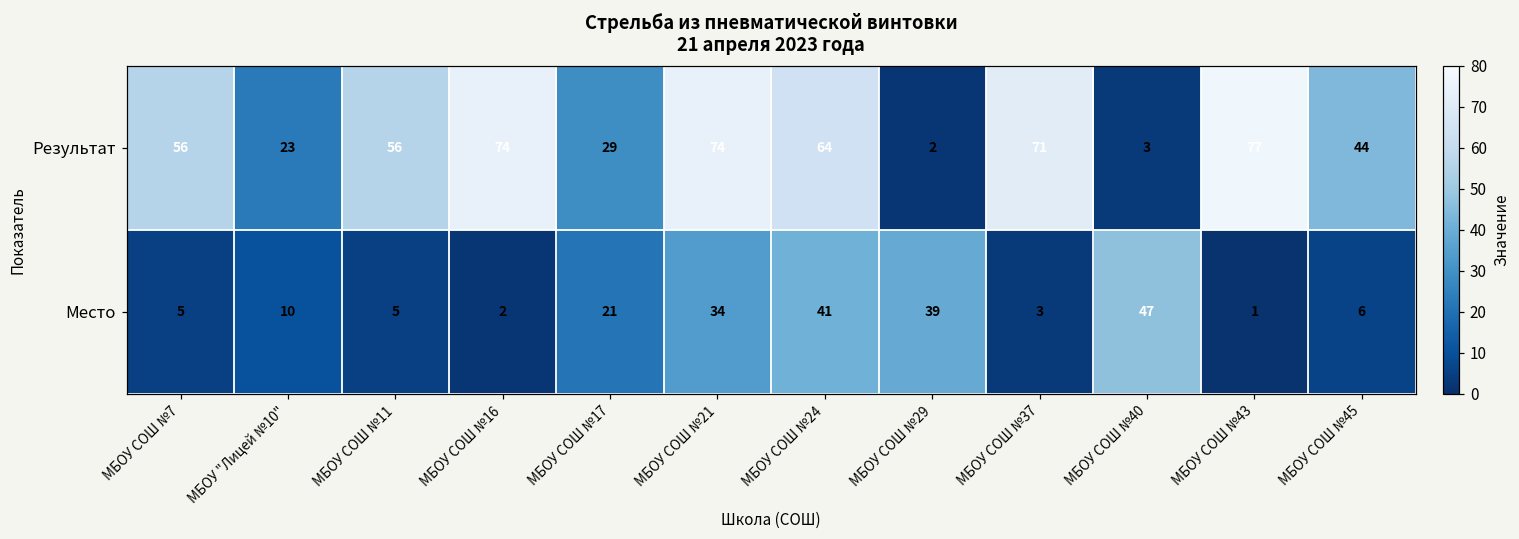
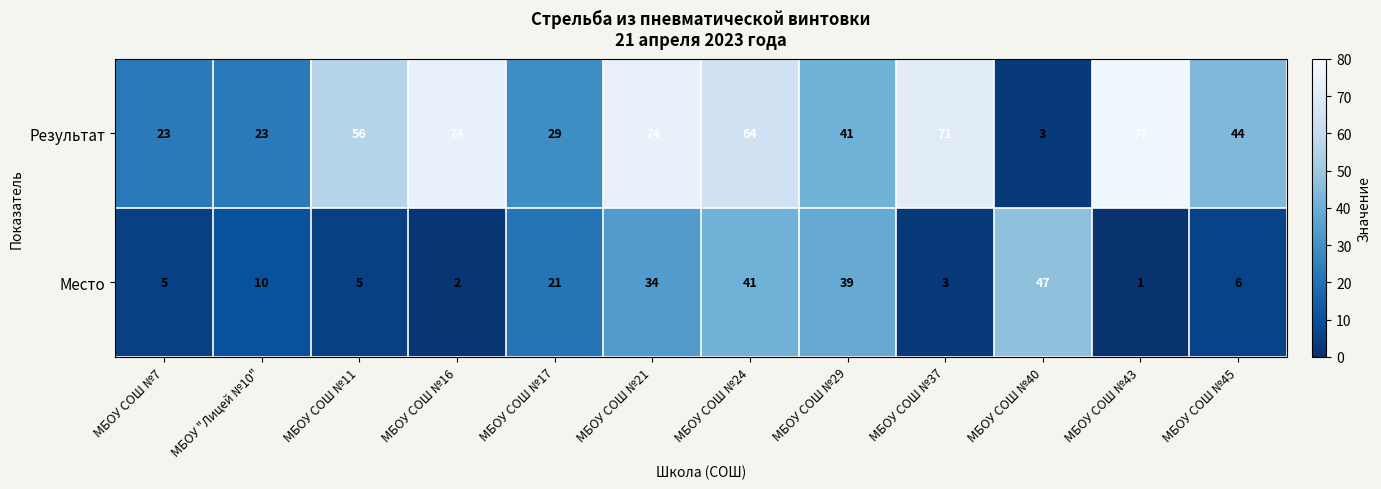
Результат, МБОУ СОШ №7: 56 -> 23
Результат, МБОУ СОШ №29: 2 -> 41
